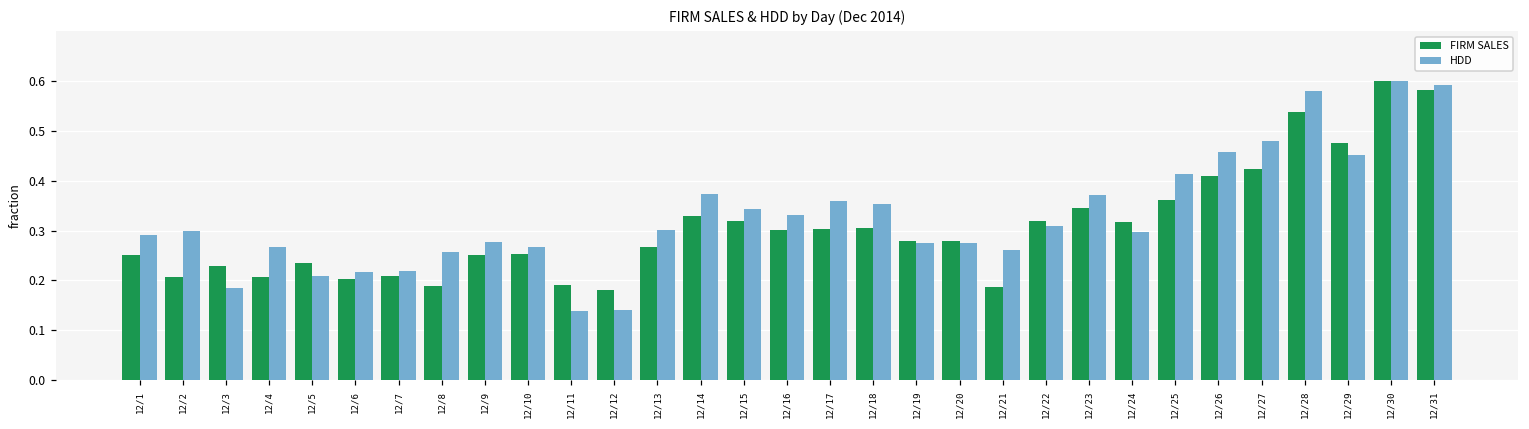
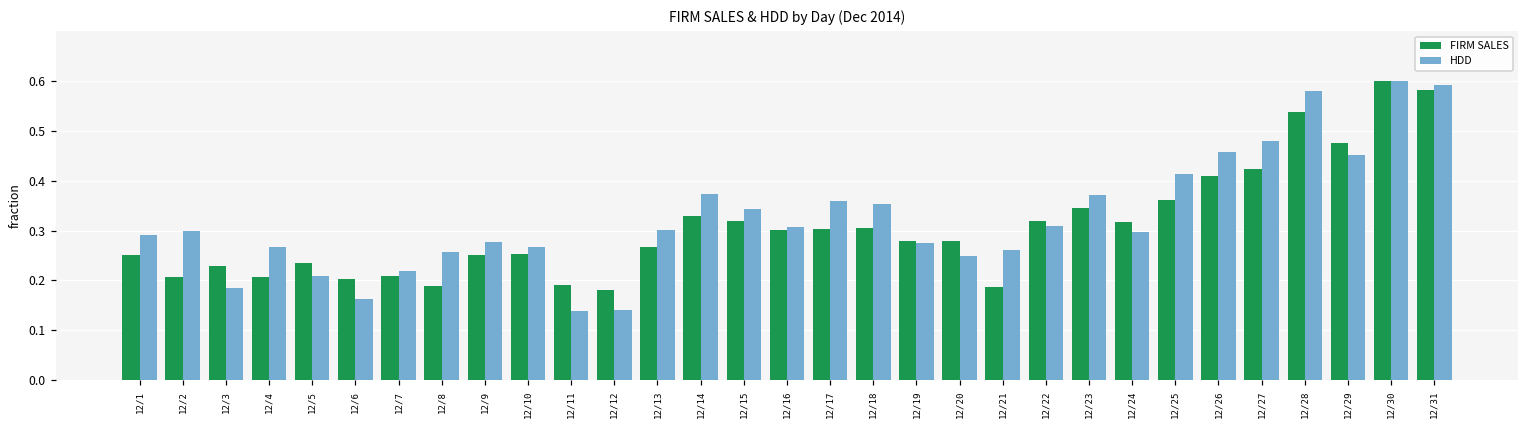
HDD, 12/6: 0.22 -> 0.16
HDD, 12/16: 0.33 -> 0.31
HDD, 12/20: 0.27 -> 0.25
